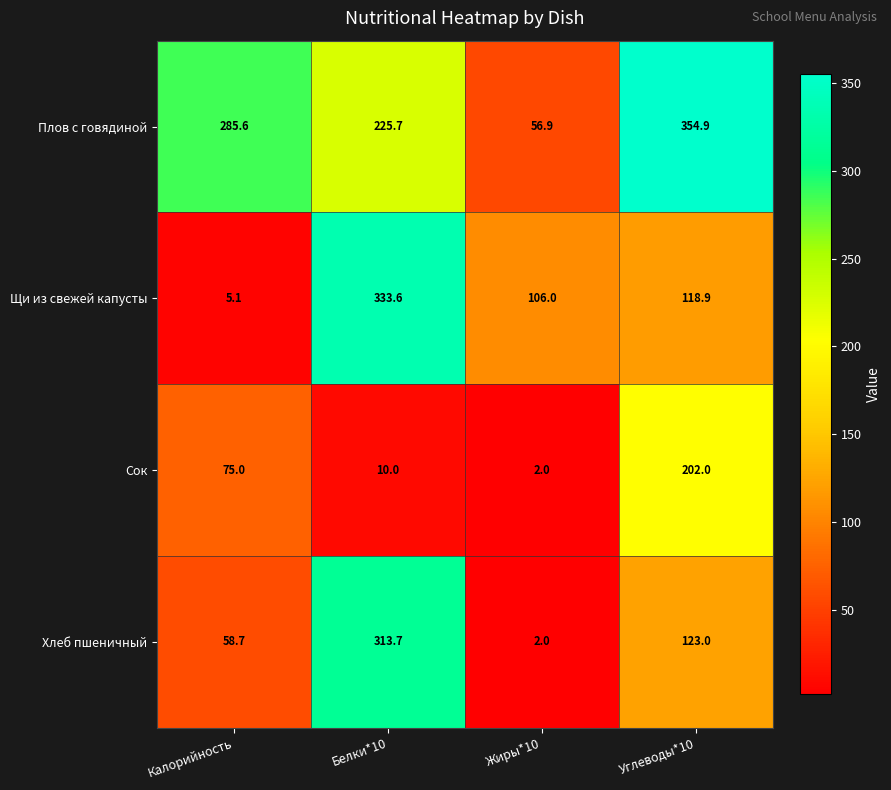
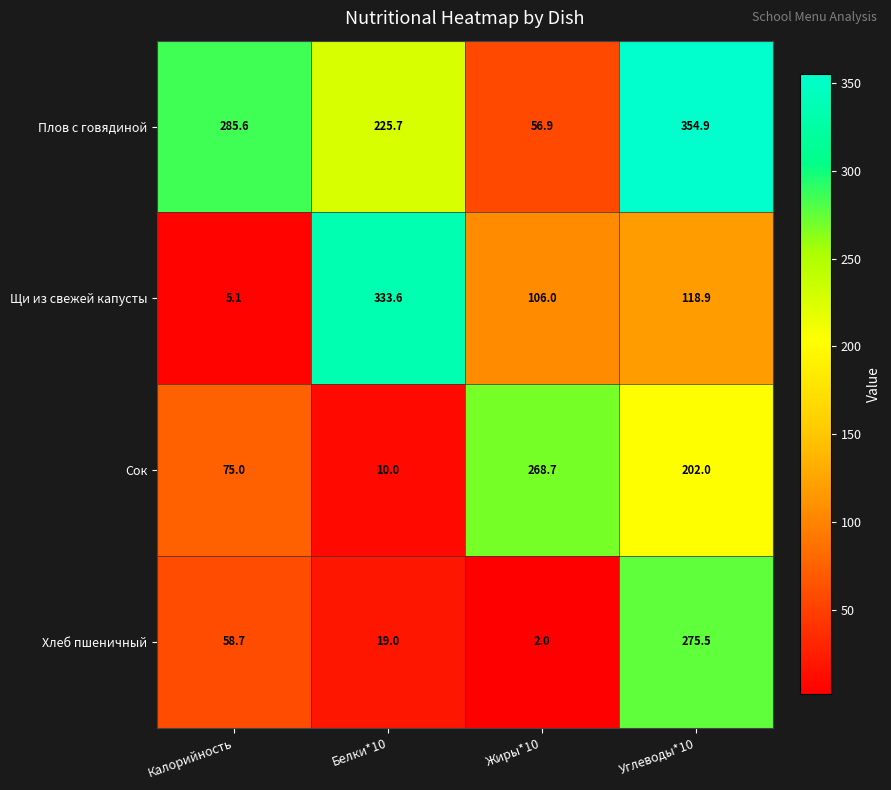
Сок, Жиры*10: 2.0 -> 268.7
Хлеб пшеничный, Белки*10: 313.7 -> 19.0
Хлеб пшеничный, Углеводы*10: 123.0 -> 275.5
